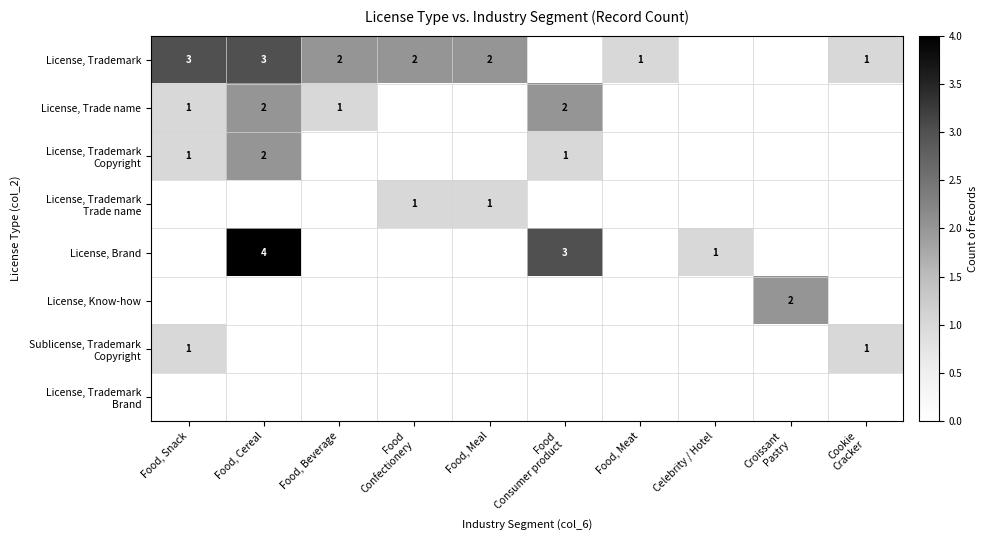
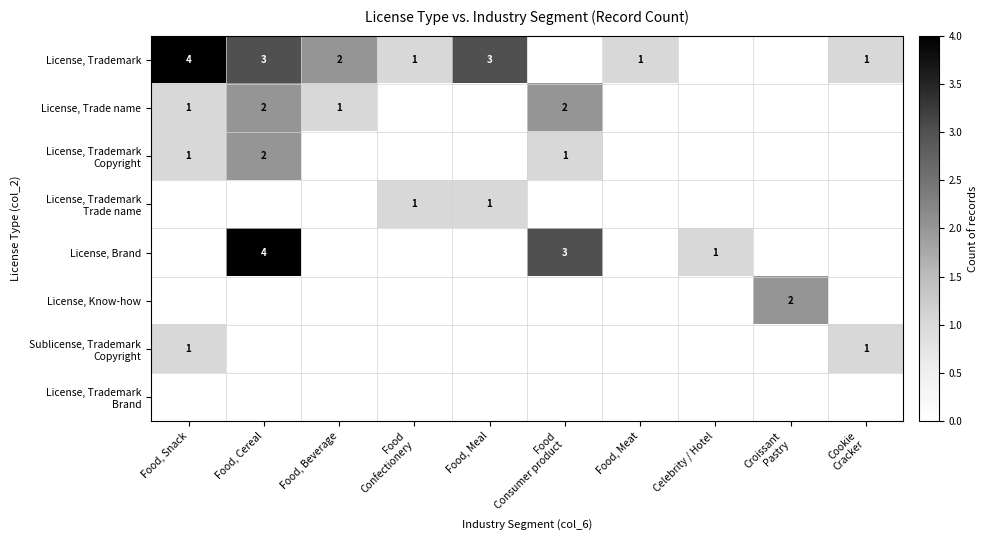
License, Trademark, Food, Snack: 3 -> 4
License, Trademark, Food Confectionery: 2 -> 1
License, Trademark, Food, Meal: 2 -> 3
